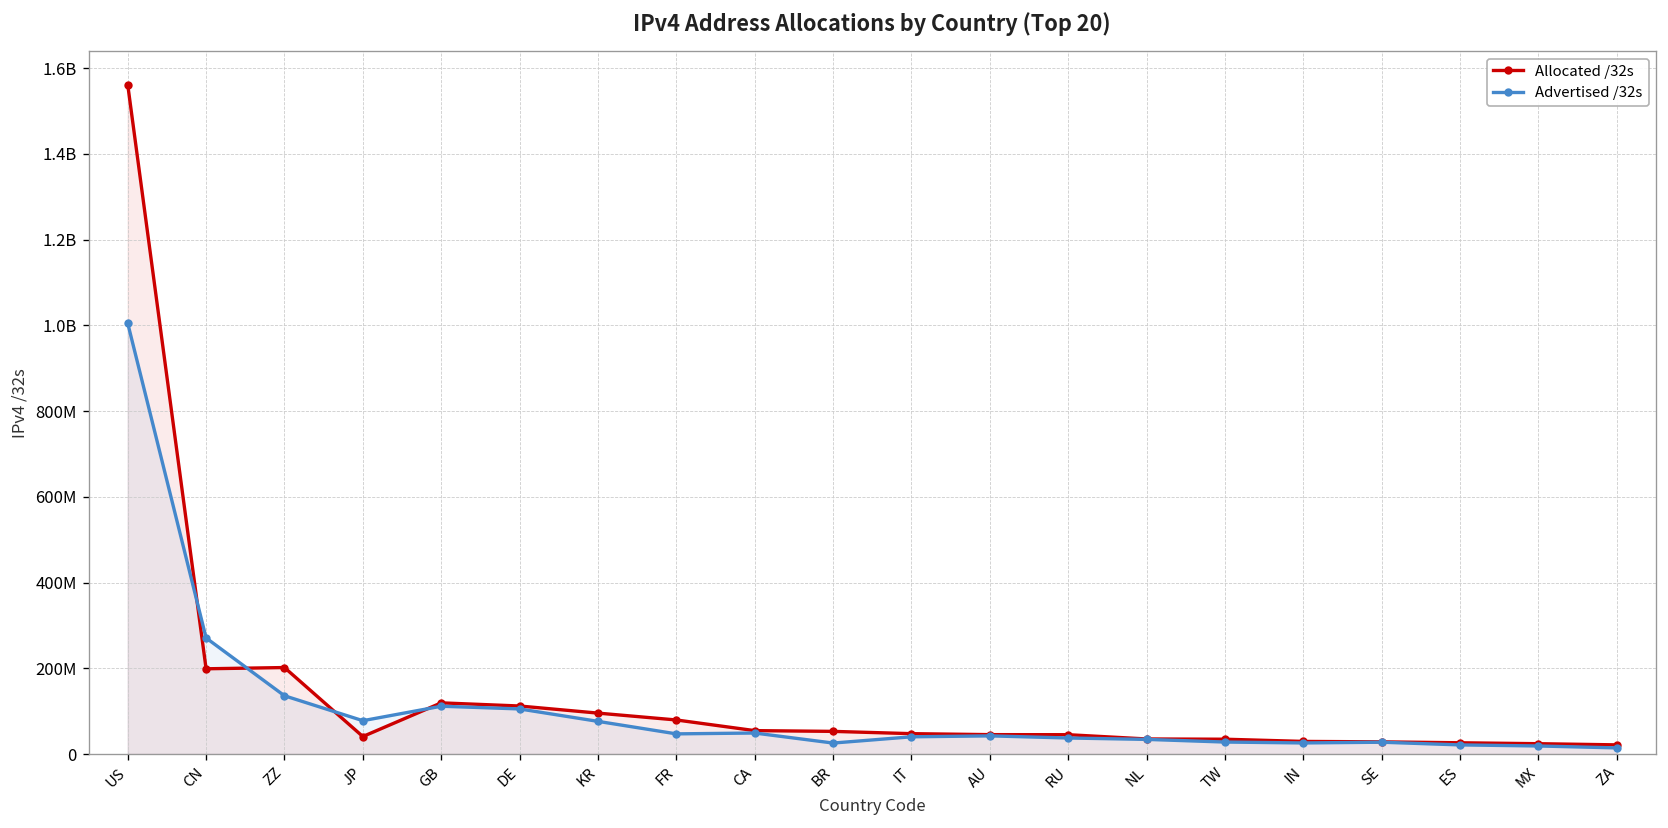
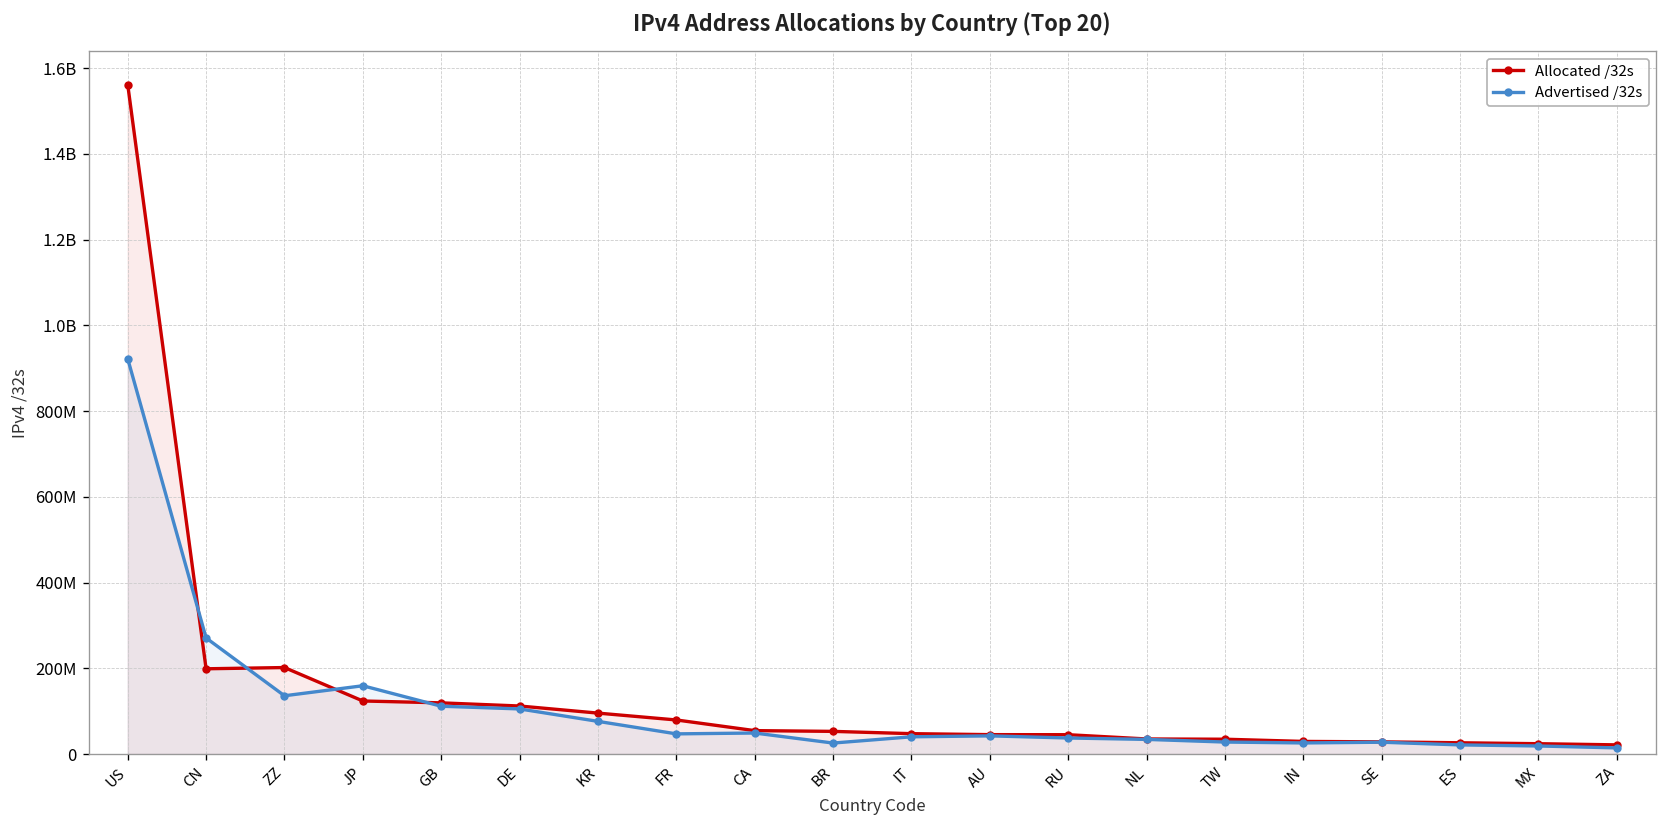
Advertised /32s, US: 1000000000 -> 920000000
Allocated /32s, JP: 40000000 -> 120000000
Advertised /32s, JP: 80000000 -> 160000000
